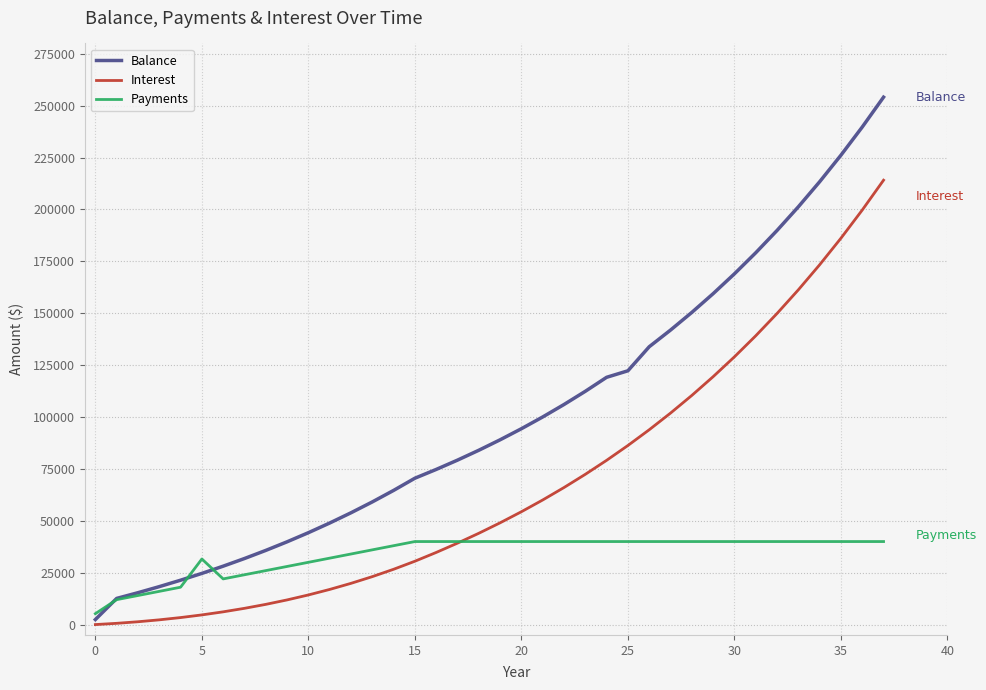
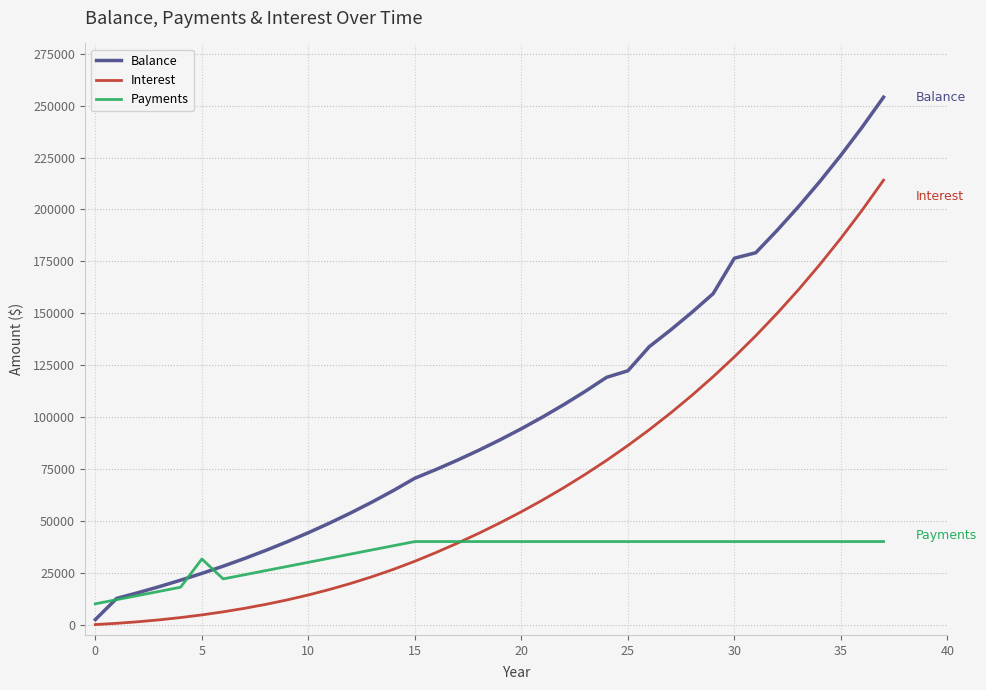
Payments, 0: 5000 -> 10000
Balance, 30: 169000 -> 177000
